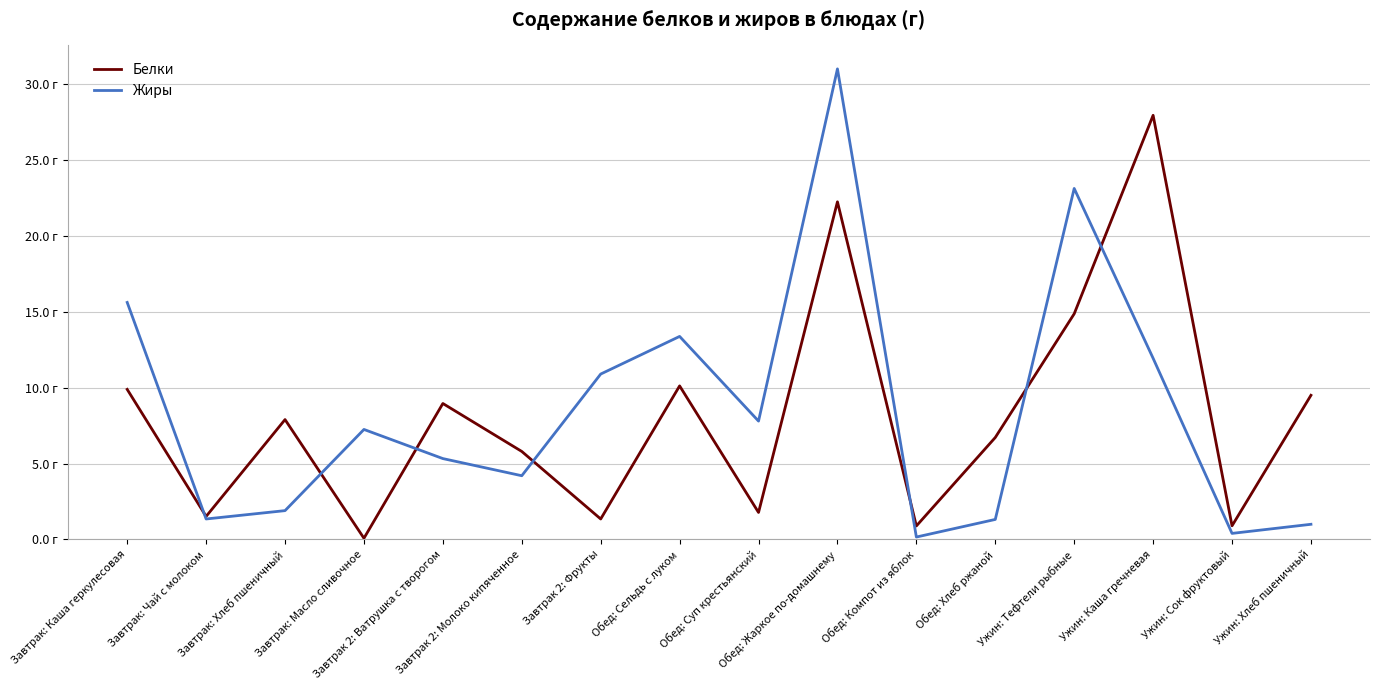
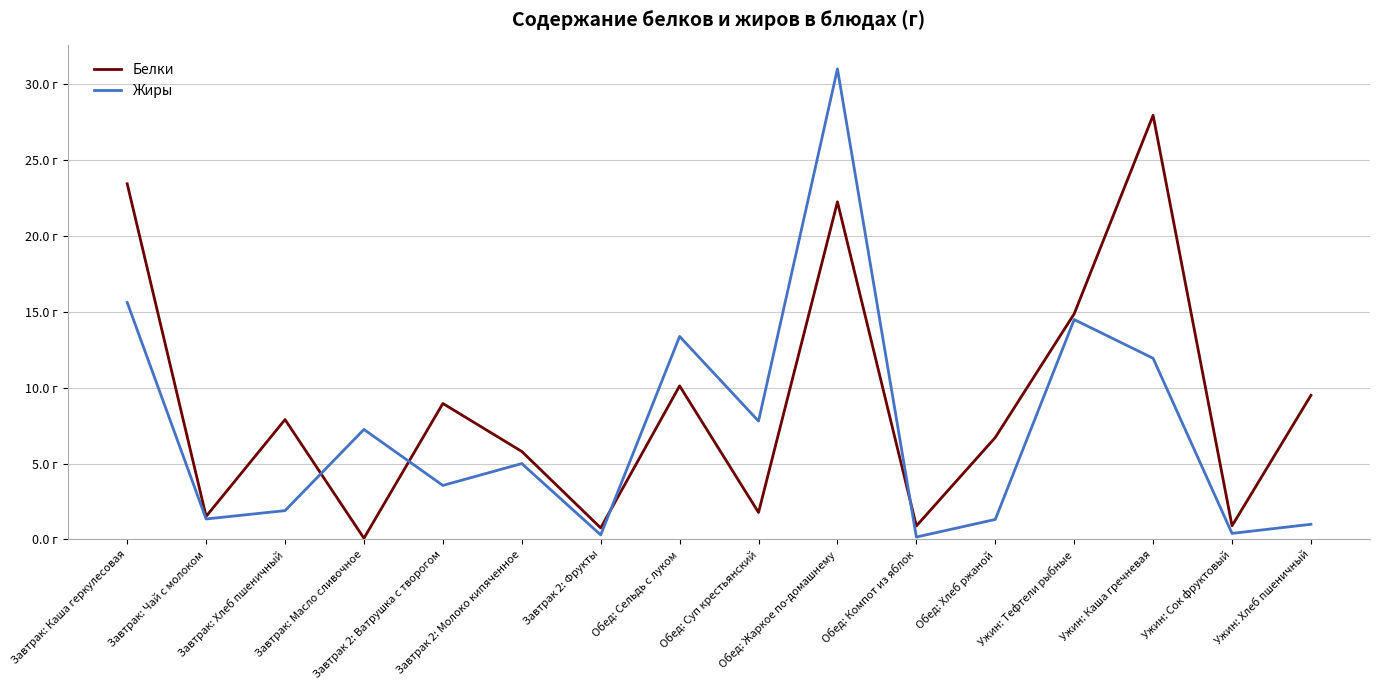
Белки, Завтрак: Каша геркулесовая: 9.9 г -> 23.4 г
Жиры, Завтрак 2: Ватрушка с творогом: 5.3 г -> 3.6 г
Жиры, Завтрак 2: Молоко кипяченное: 4.2 г -> 5.0 г
Белки, Завтрак 2: Фрукты: 1.4 г -> 0.8 г
Жиры, Завтрак 2: Фрукты: 10.9 г -> 0.3 г
Жиры, Ужин: Тефтели рыбные: 23.1 г -> 14.5 г
